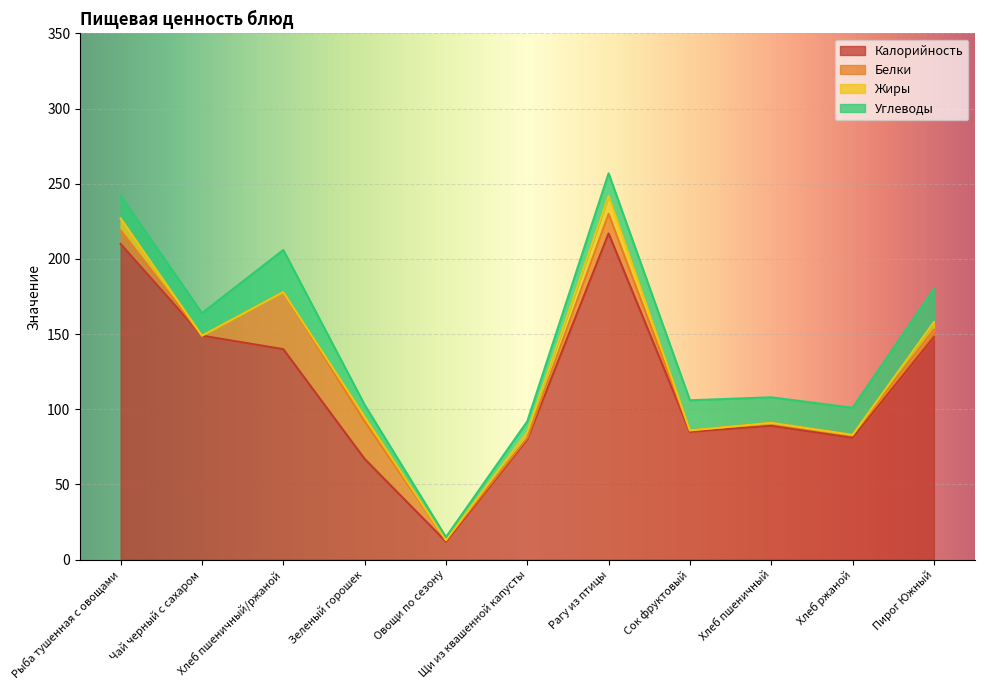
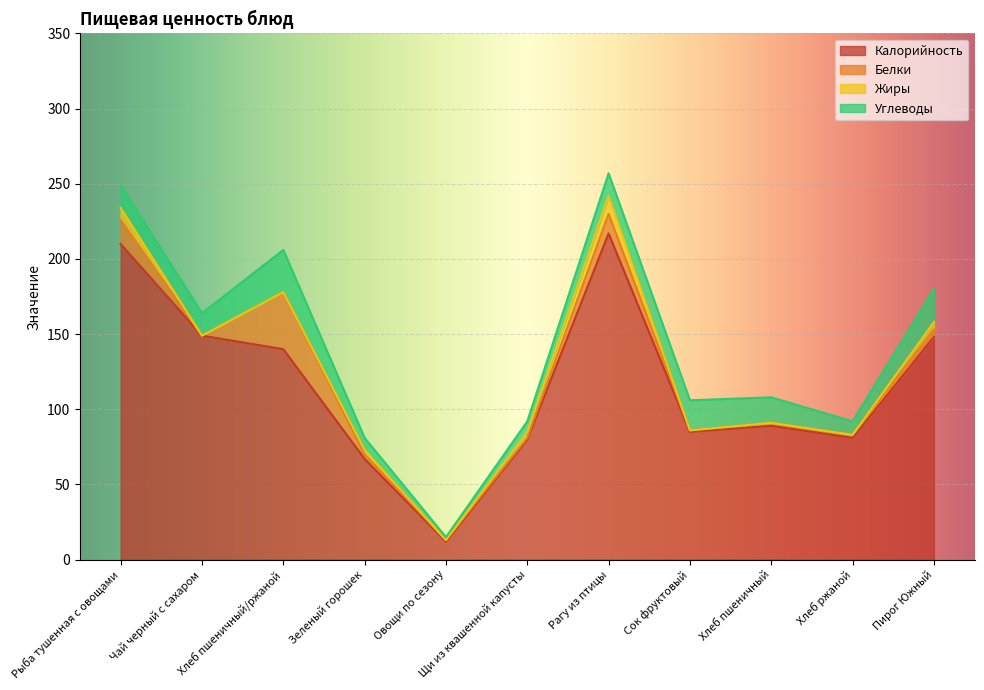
Белки, Рыба тушенная с овощами: 9 -> 16
Белки, Зеленый горошек: 25 -> 3
Углеводы, Хлеб ржаной: 18 -> 9
